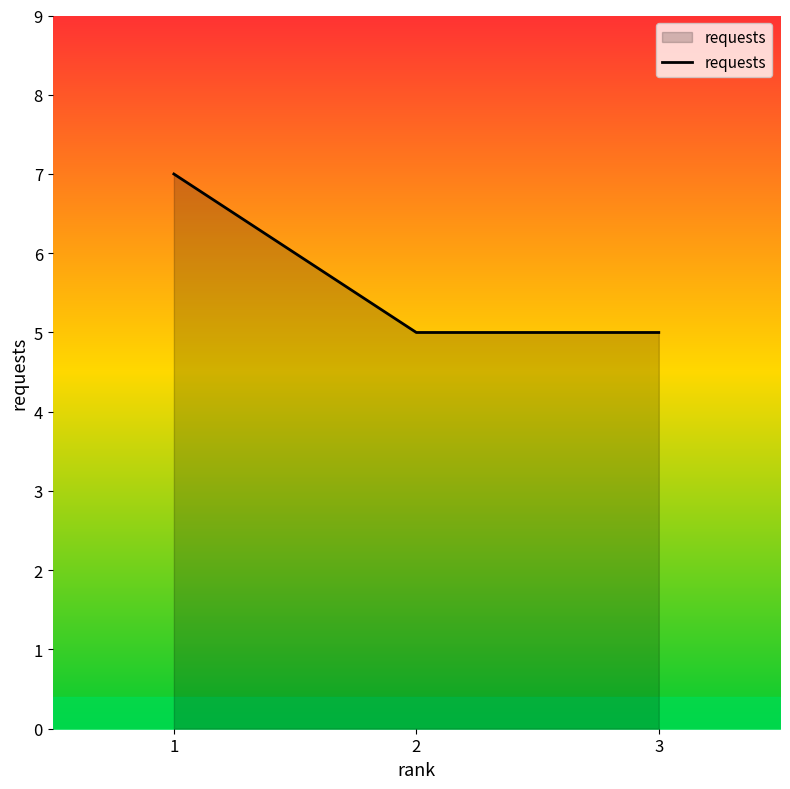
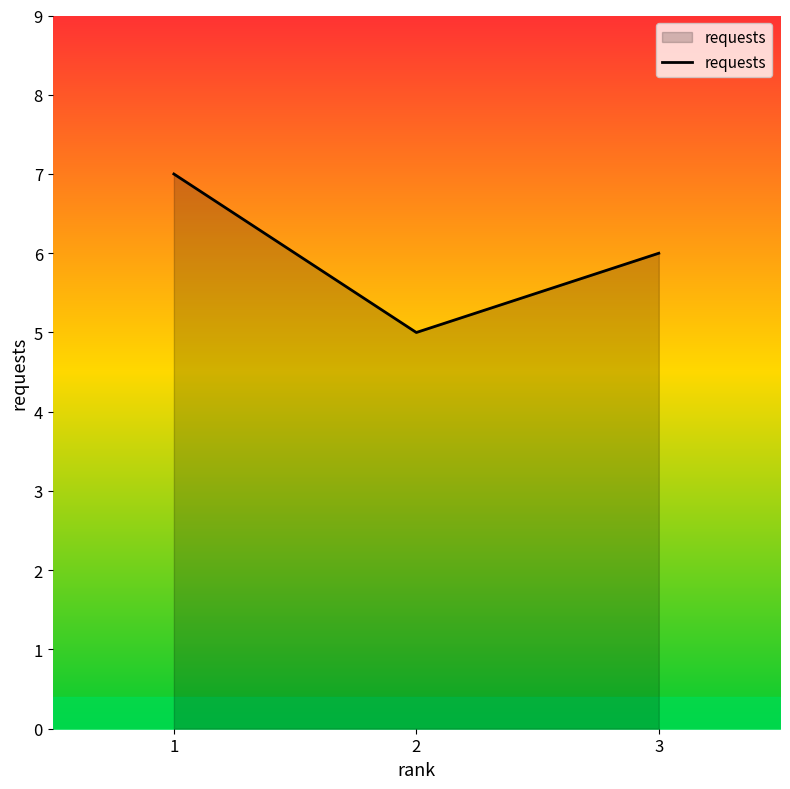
requests, 3: 5 -> 6
